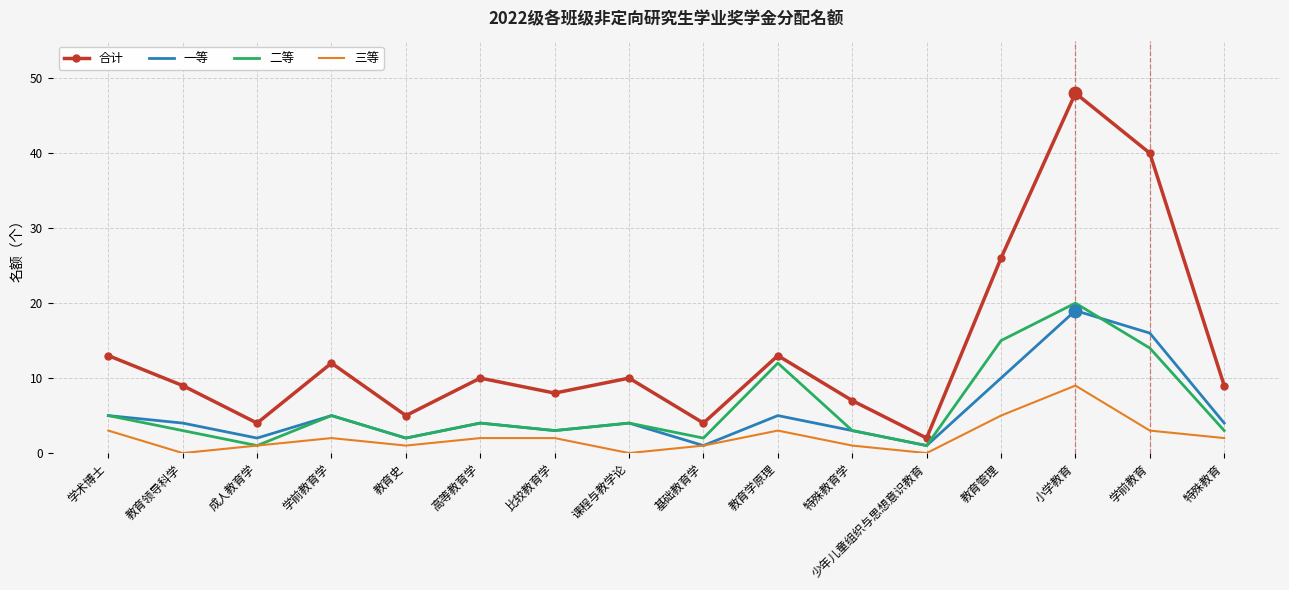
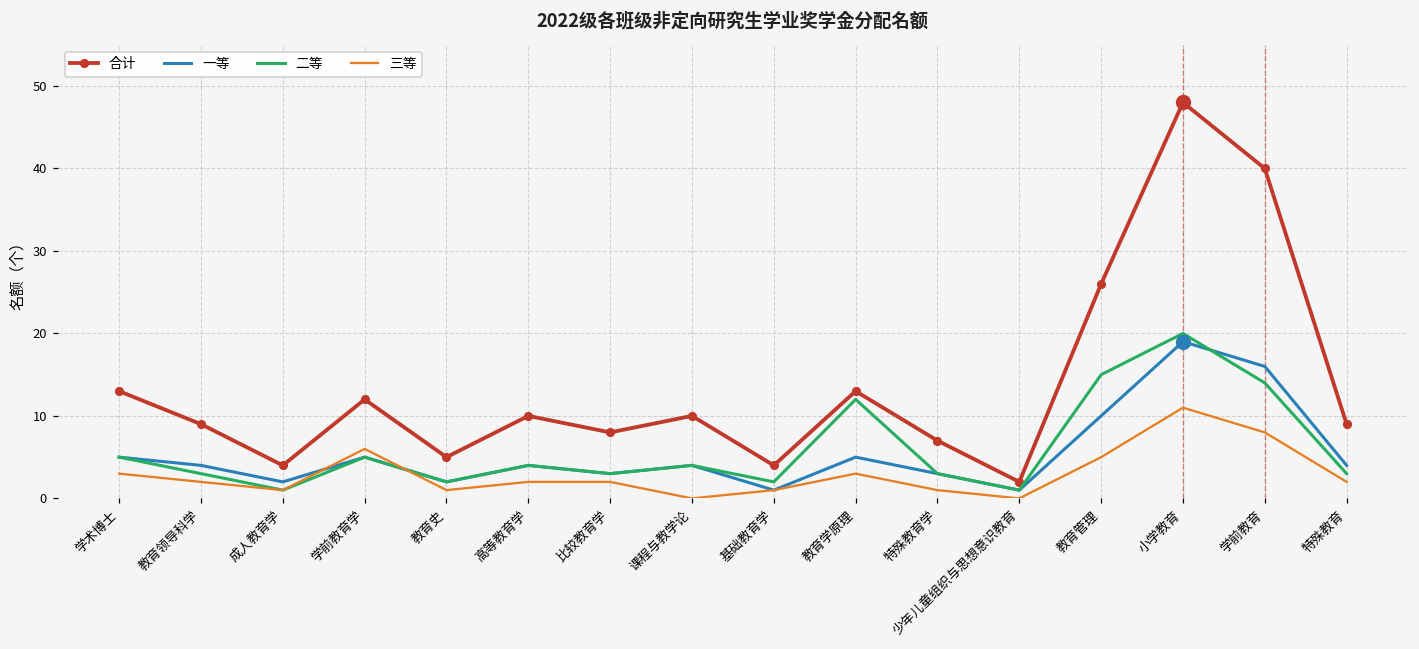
三等, 教育领导科学: 0 -> 2
三等, 学前教育学: 2 -> 6
三等, 小学教育: 9 -> 11
三等, 学前教育: 3 -> 8
